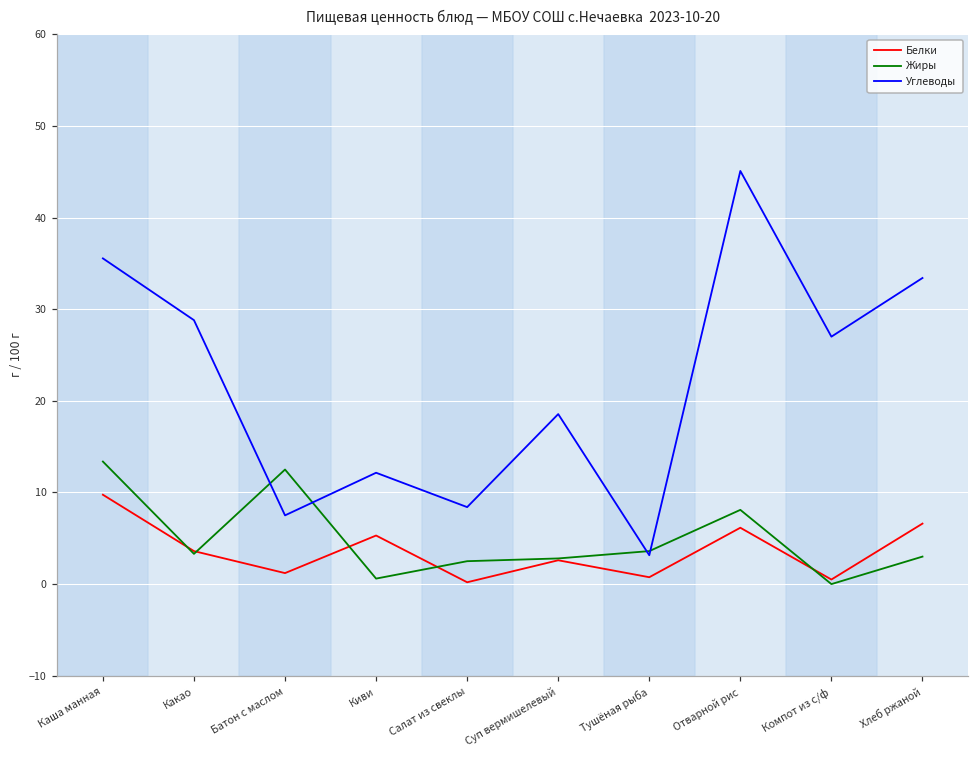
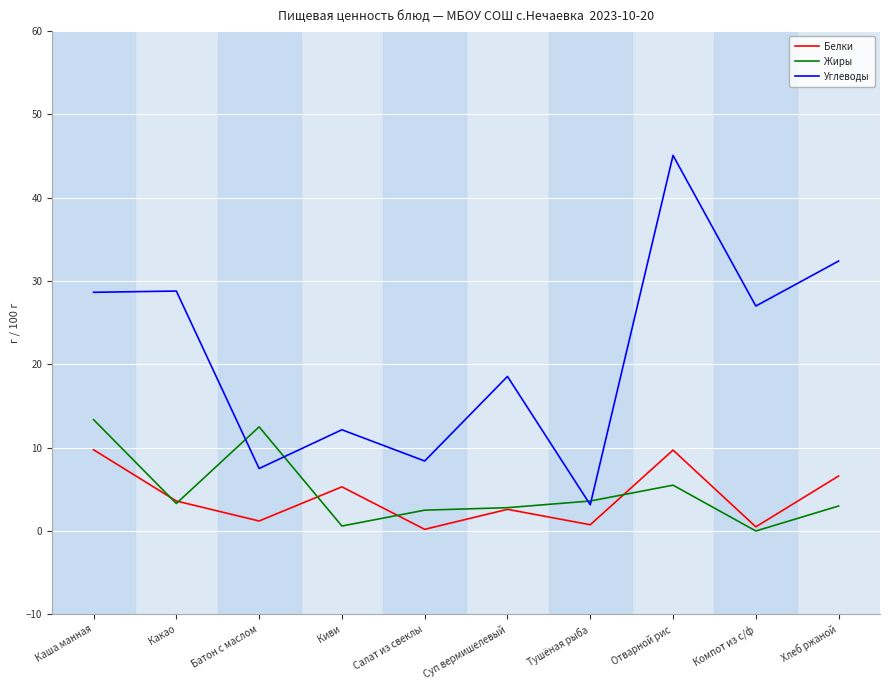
Углеводы, Каша манная: 36 -> 29
Белки, Отварной рис: 6 -> 10
Жиры, Отварной рис: 8 -> 6
Углеводы, Хлеб ржаной: 33 -> 32
